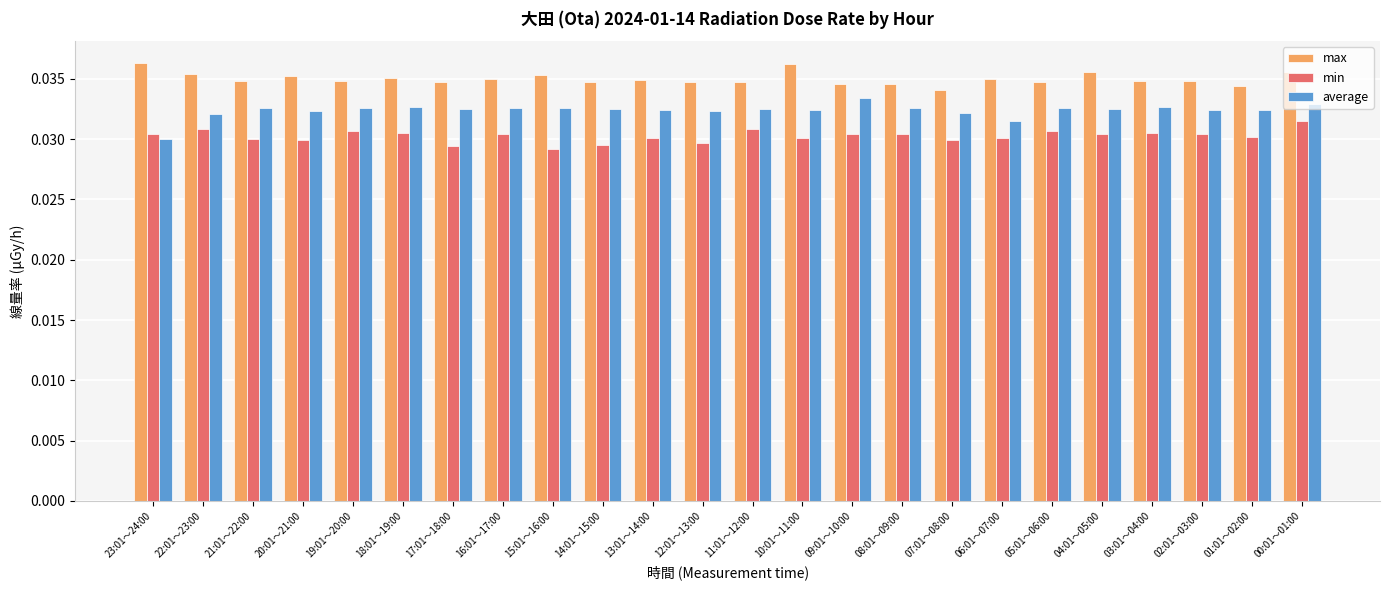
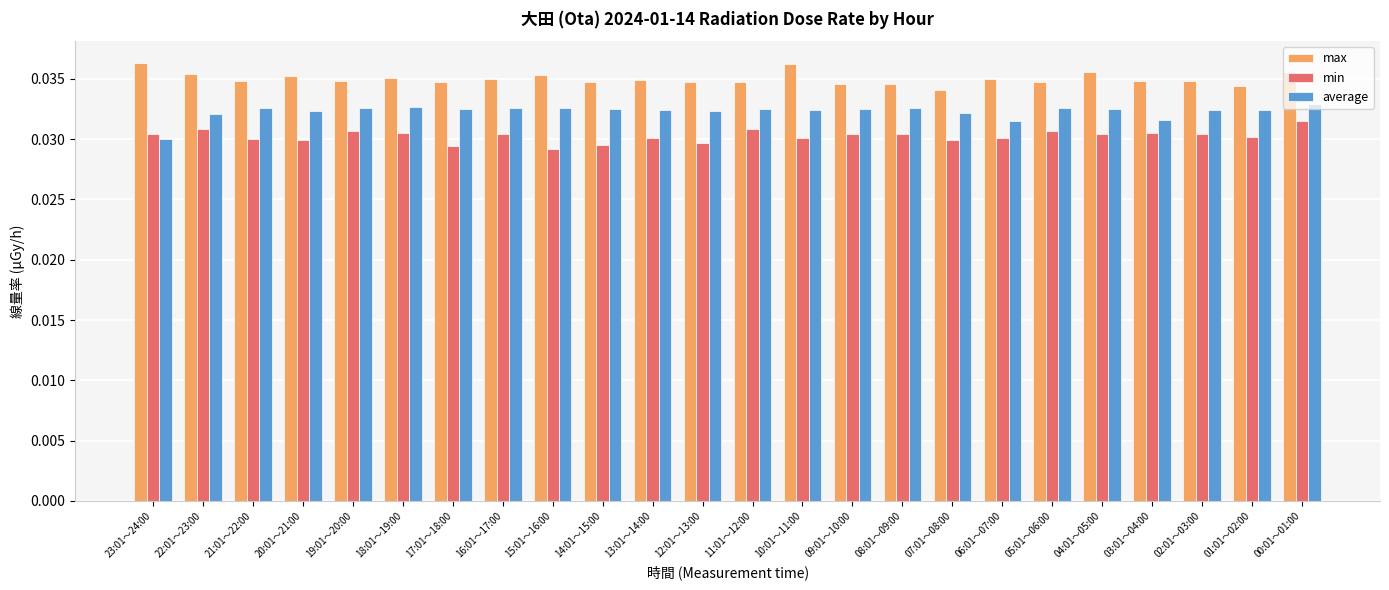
average, 09:01～10:00: 0.0334 -> 0.0325
average, 03:01～04:00: 0.0327 -> 0.0316
